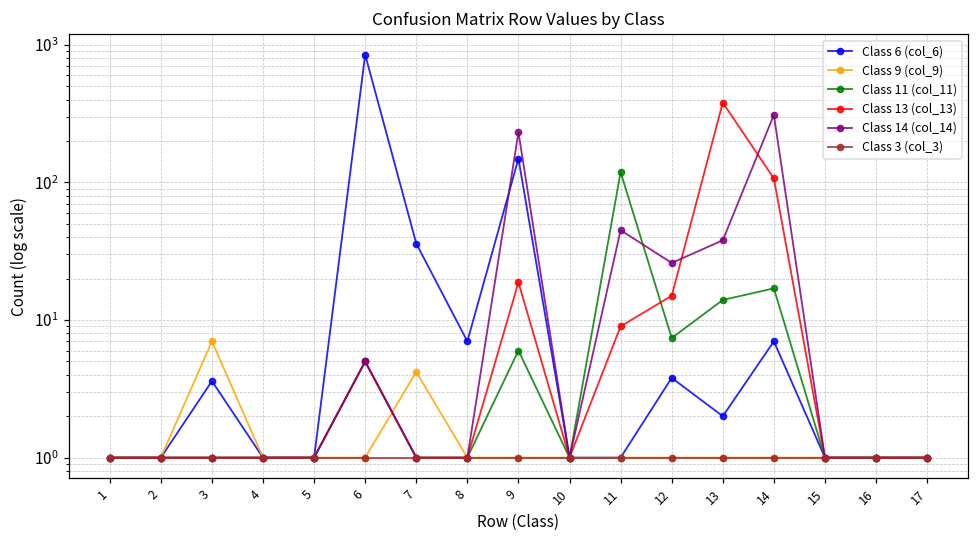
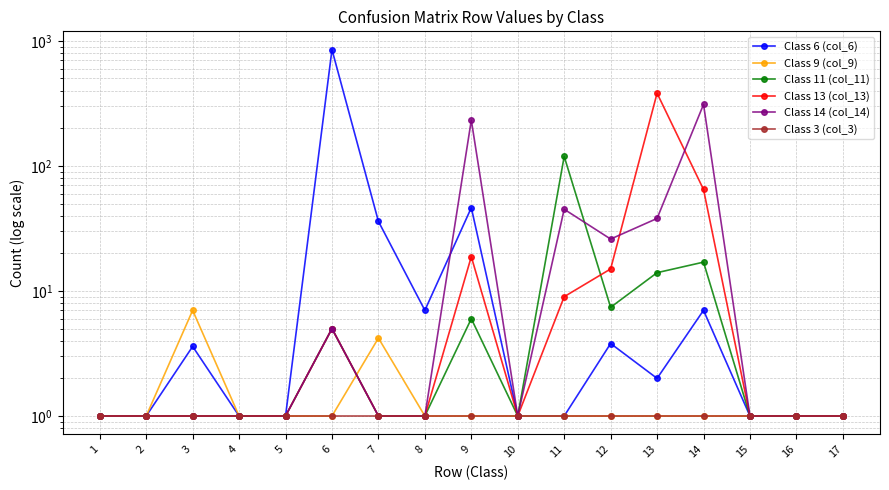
Class 6 (col_6), 9: 150 -> 46
Class 13 (col_13), 14: 110 -> 60
